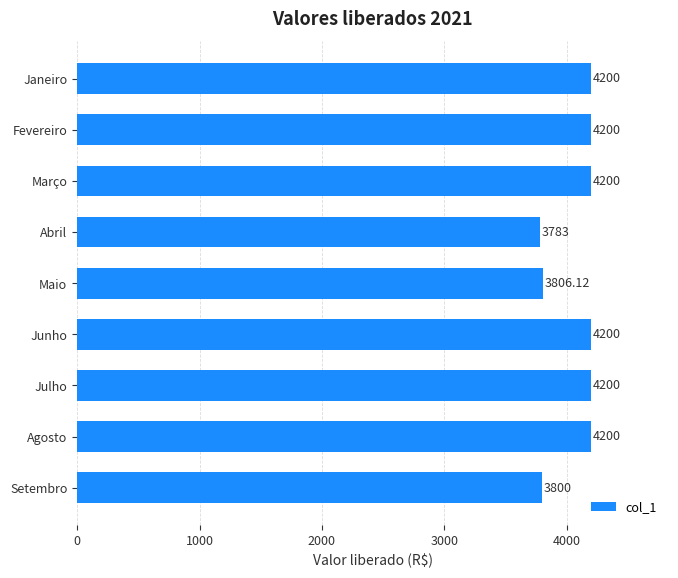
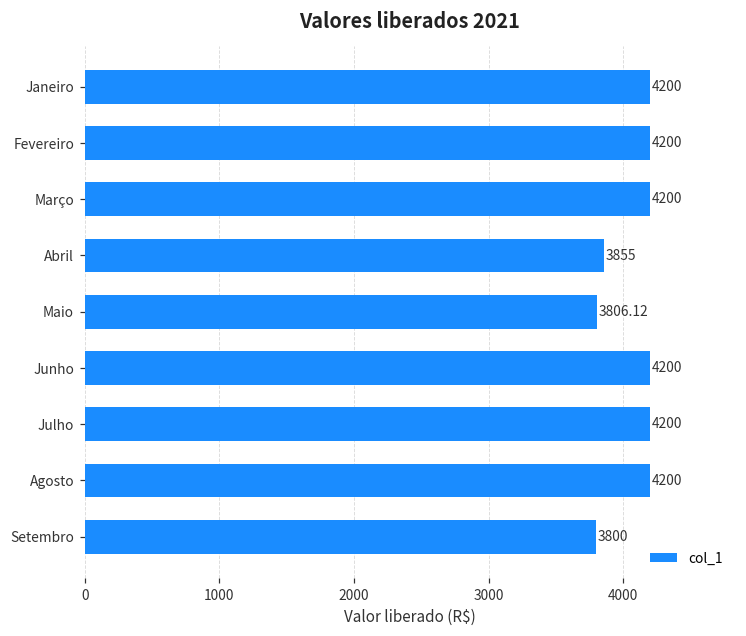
Abril: 3783 -> 3855
